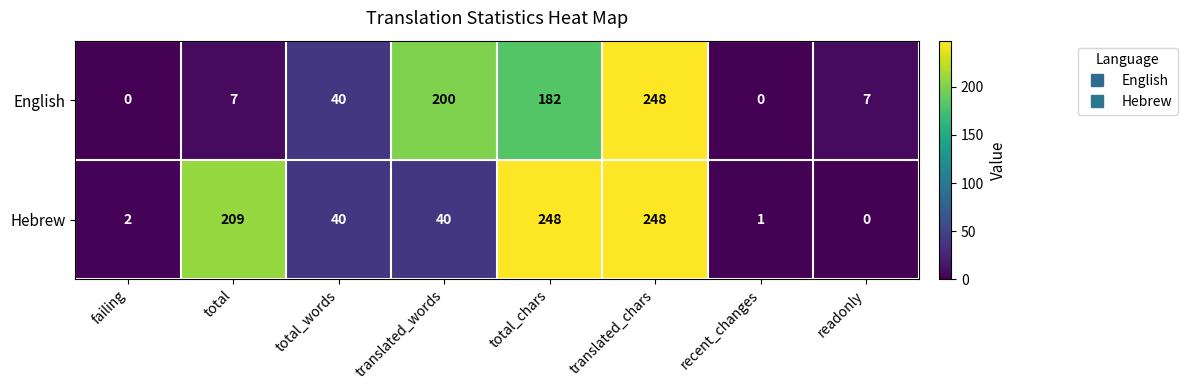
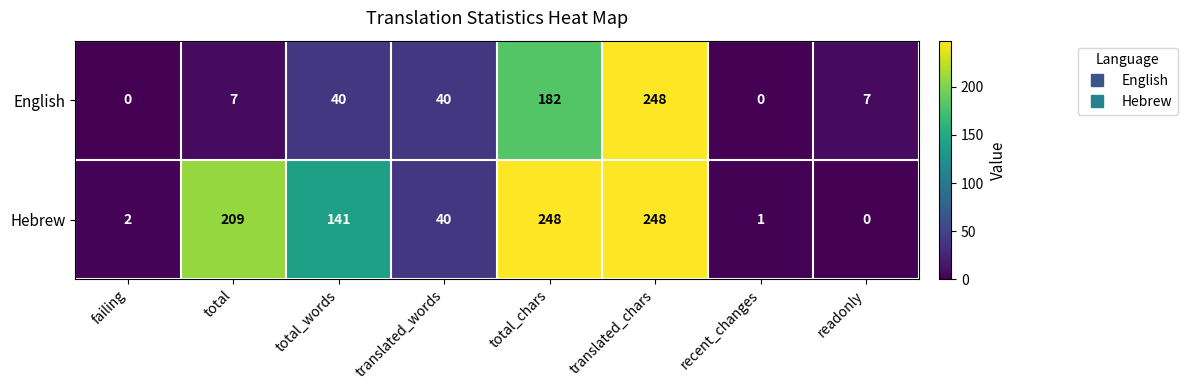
English, translated_words: 200 -> 40
Hebrew, total_words: 40 -> 141
